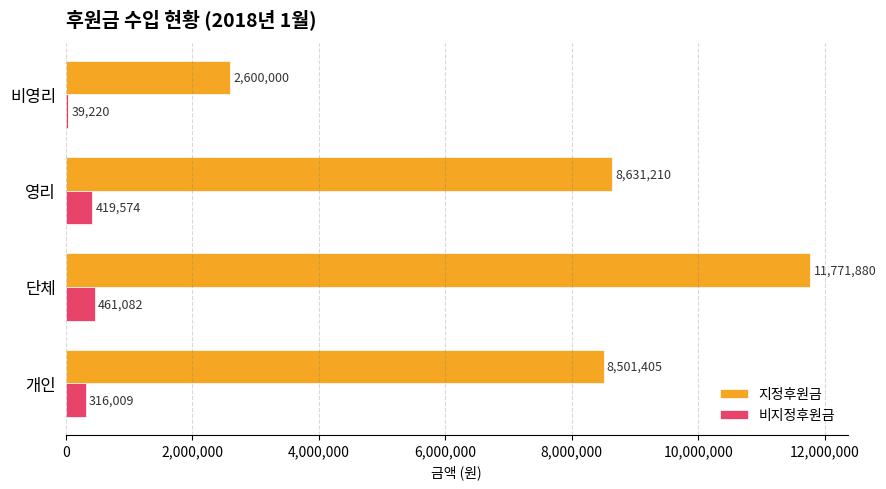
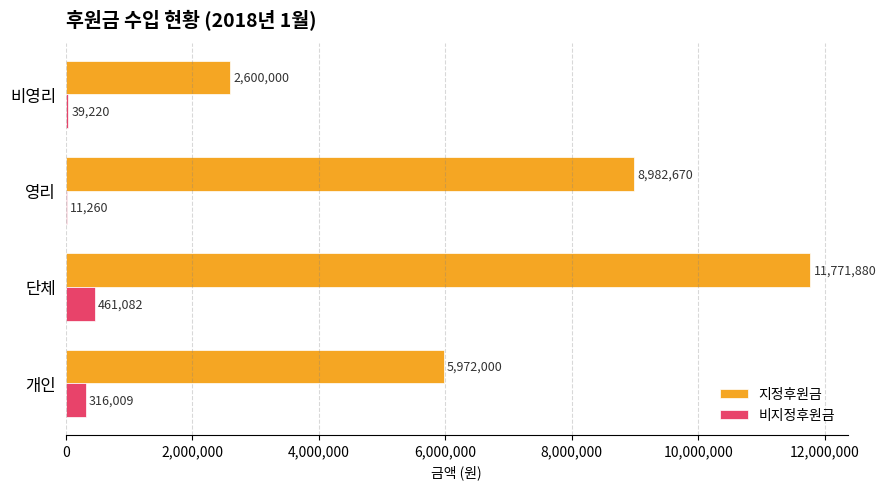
지정후원금, 영리: 8,631,210 -> 8,982,670
비지정후원금, 영리: 419,574 -> 11,260
지정후원금, 개인: 8,501,405 -> 5,972,000
